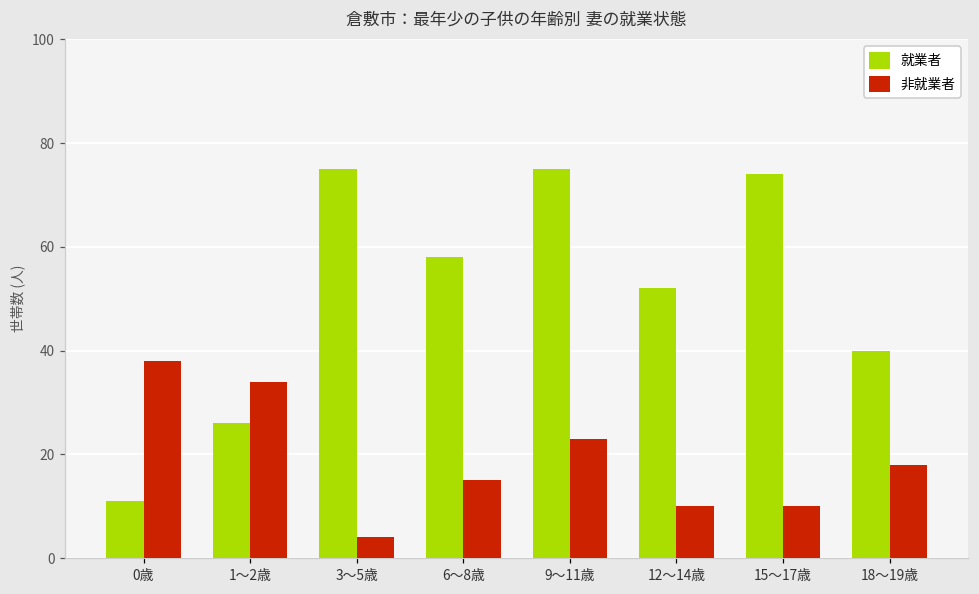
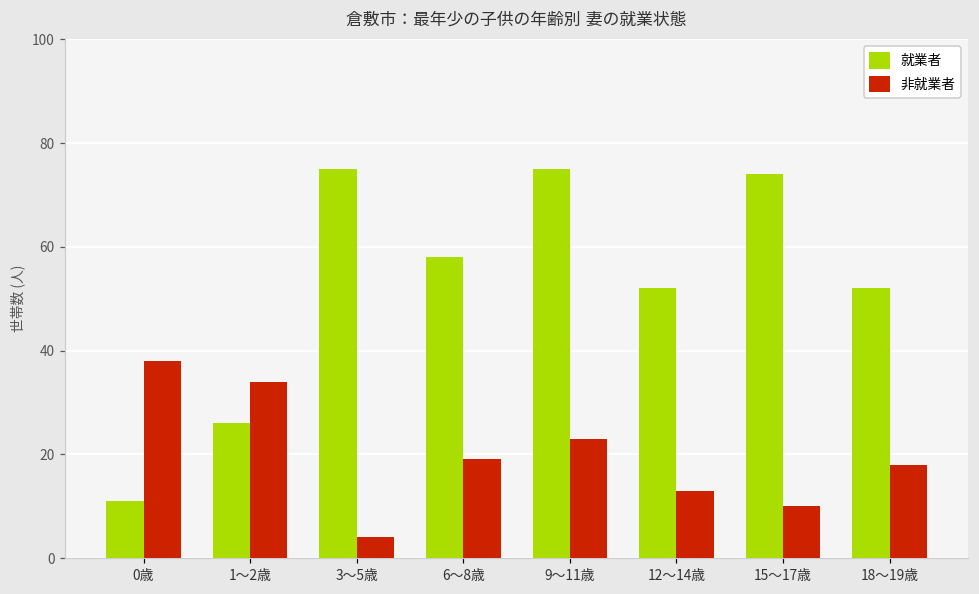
非就業者, 6～8歳: 15 -> 19
非就業者, 12～14歳: 10 -> 13
就業者, 18～19歳: 40 -> 52
